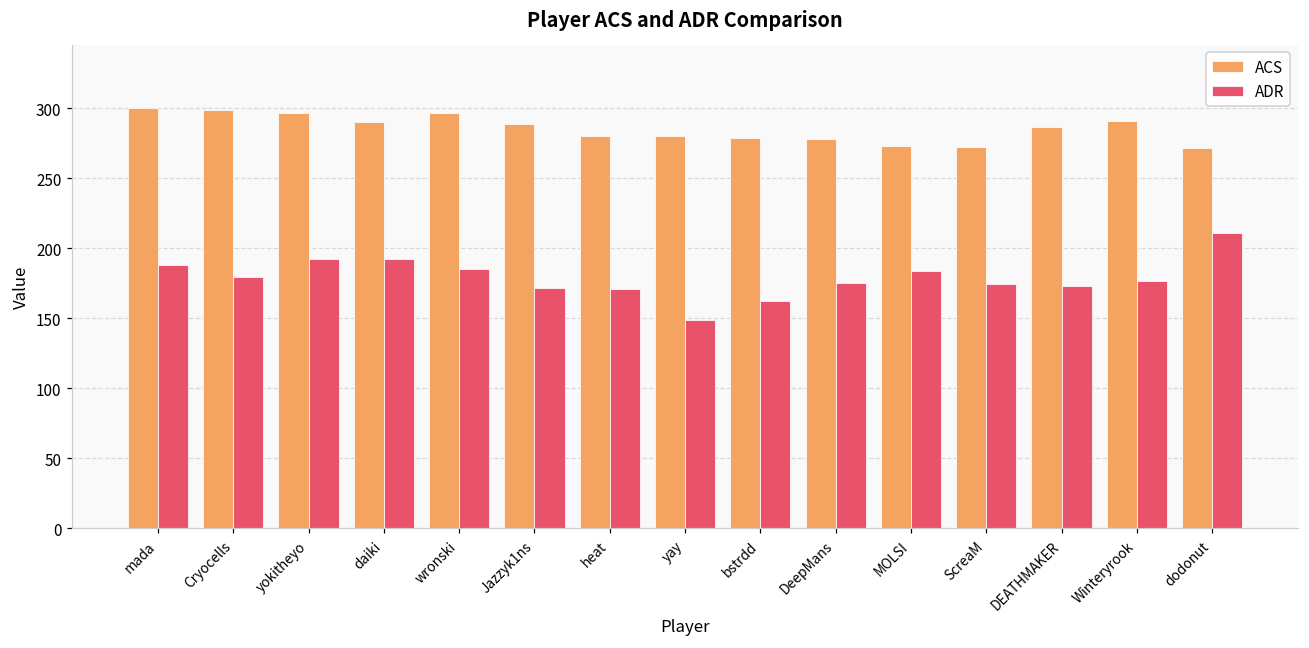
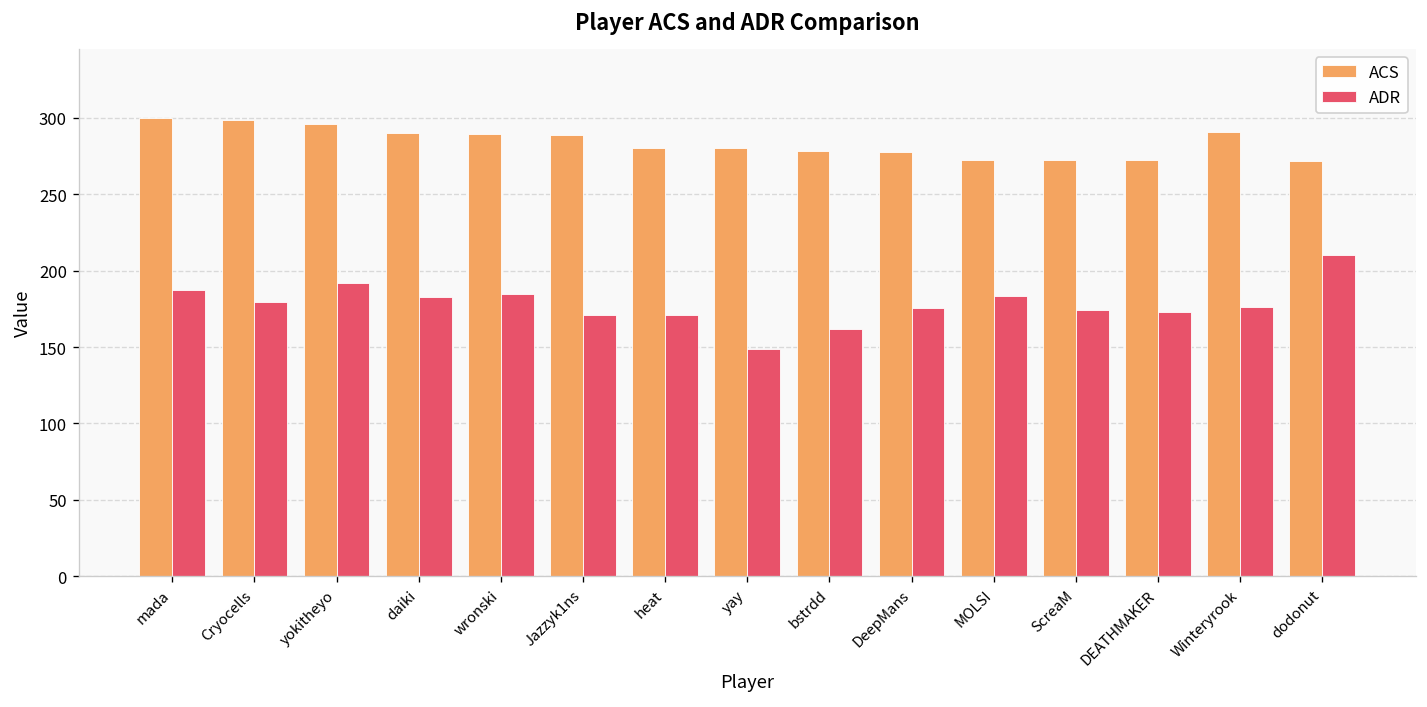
ADR, daiki: 192 -> 183
ACS, wronski: 296 -> 289
ACS, DEATHMAKER: 286 -> 272
